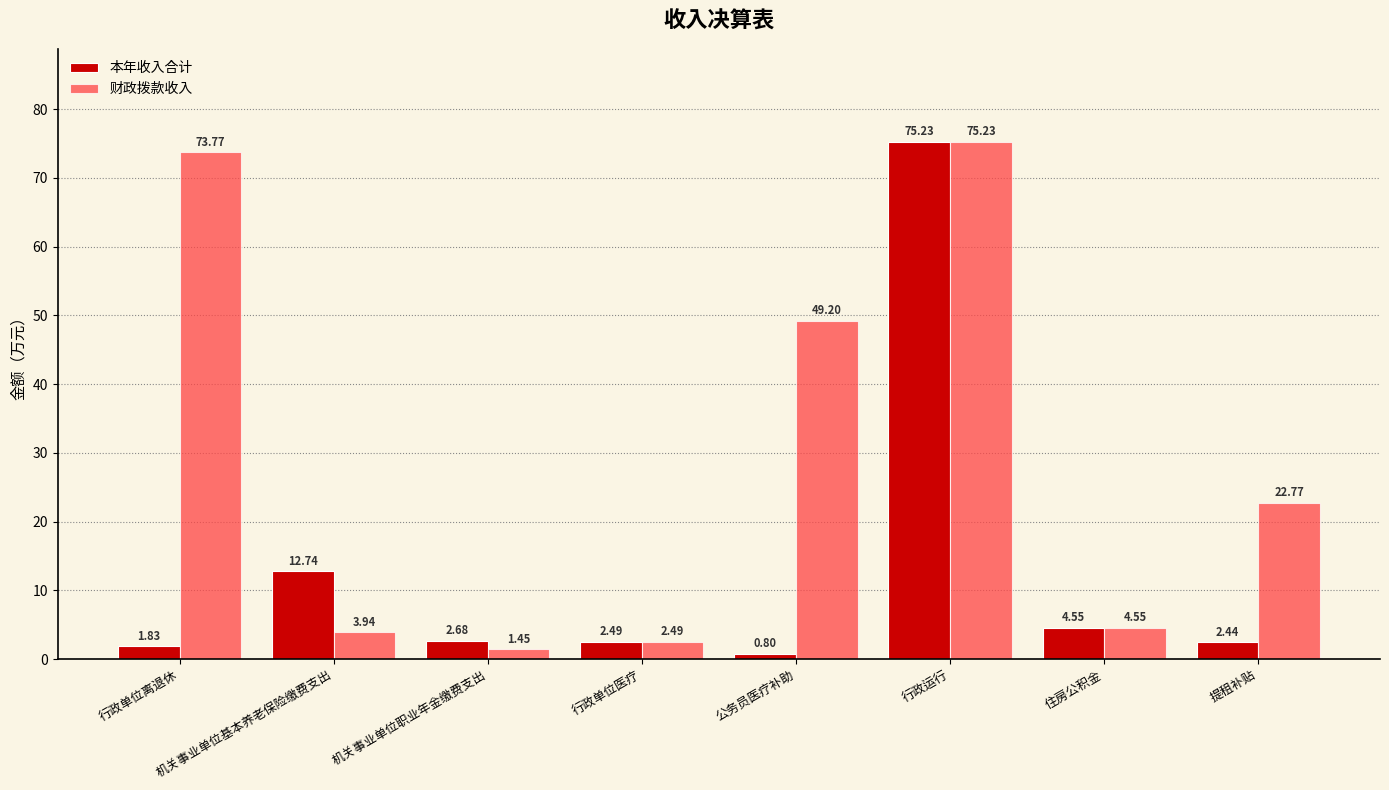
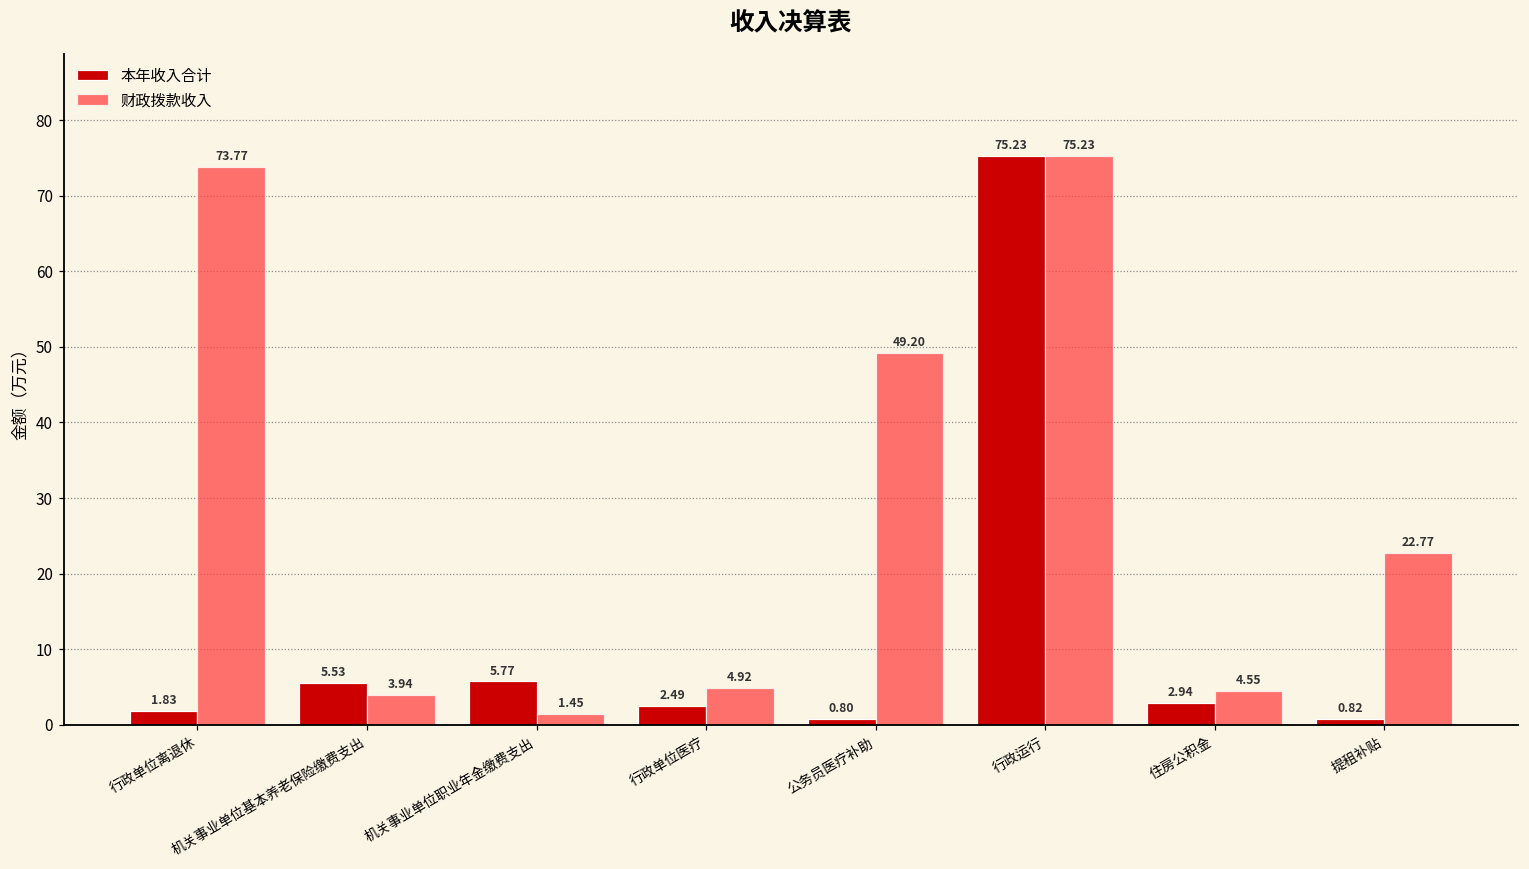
本年收入合计, 机关事业单位基本养老保险缴费支出: 12.74 -> 5.53
本年收入合计, 机关事业单位职业年金缴费支出: 2.68 -> 5.77
财政拨款收入, 行政单位医疗: 2.49 -> 4.92
本年收入合计, 住房公积金: 4.55 -> 2.94
本年收入合计, 提租补贴: 2.44 -> 0.82
